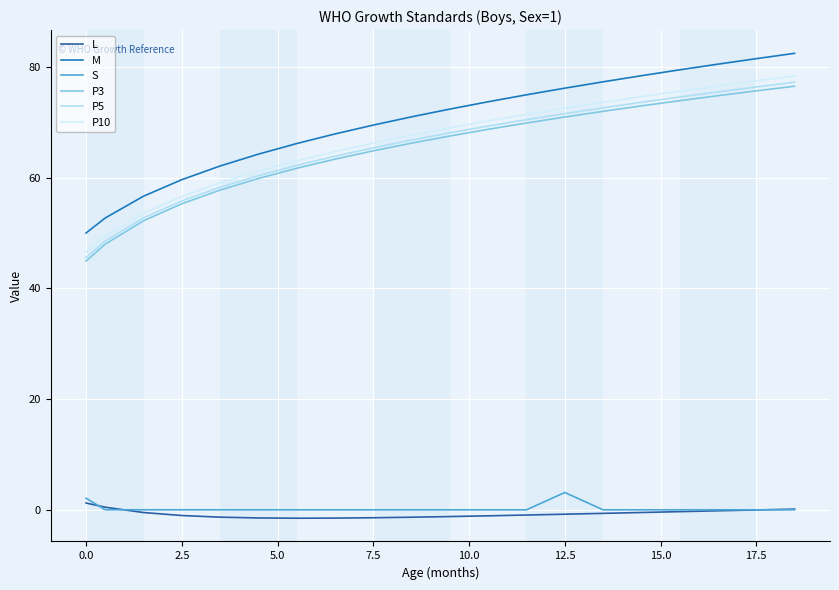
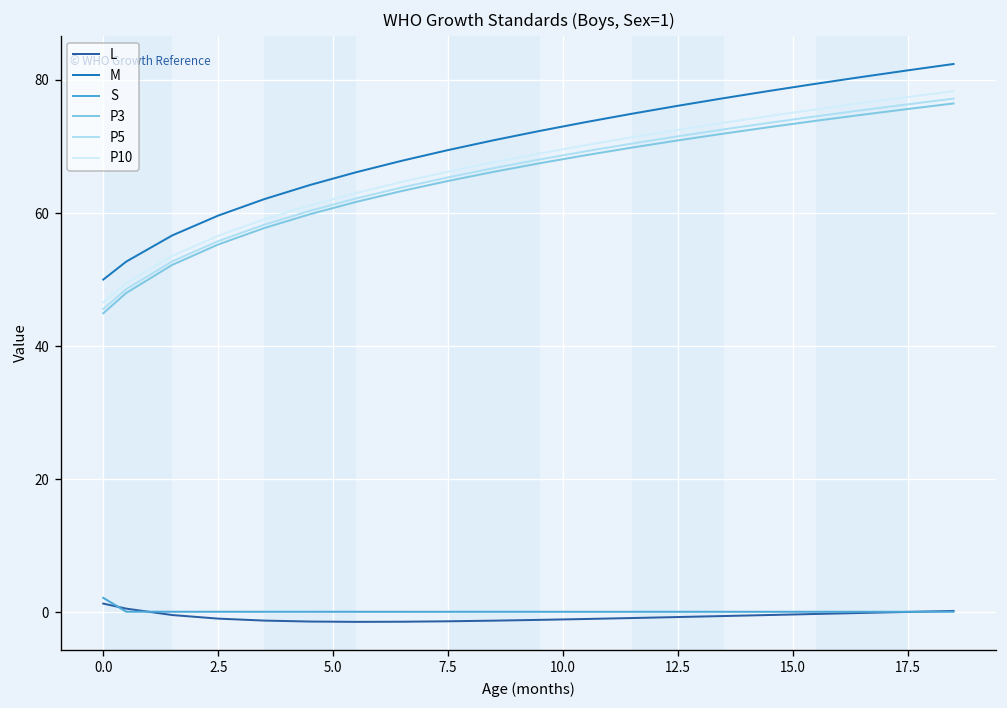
S, 12.5: 3 -> 0
